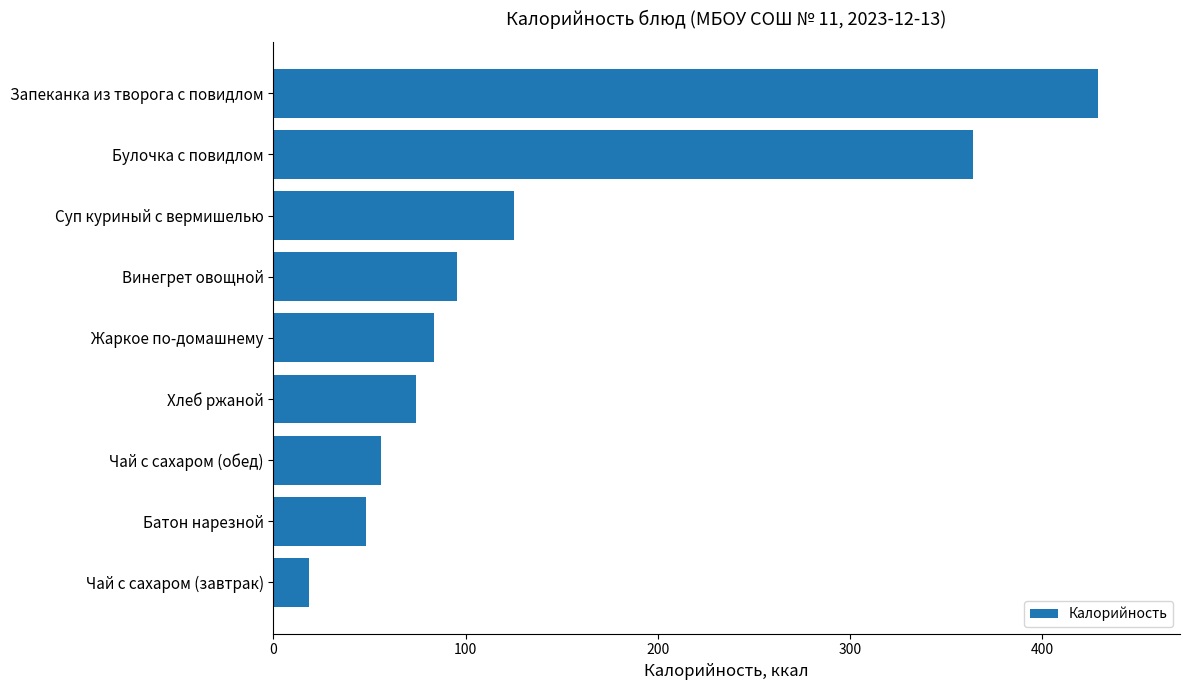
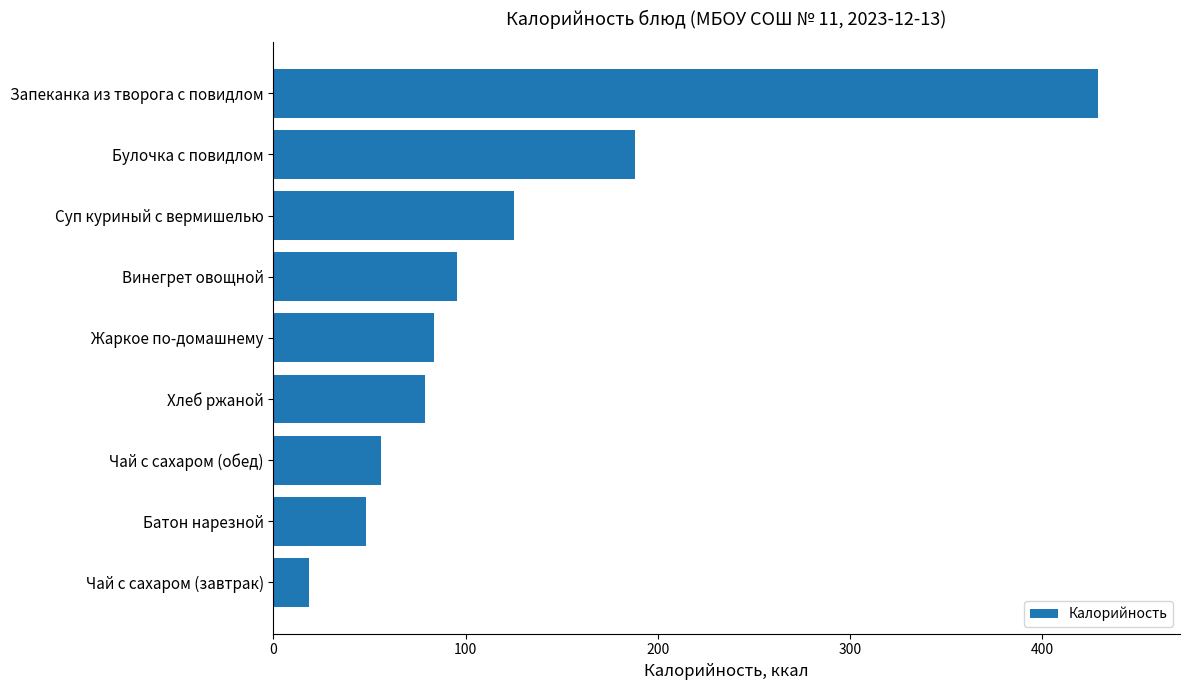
Булочка с повидлом: 364 -> 188
Хлеб ржаной: 74 -> 79
